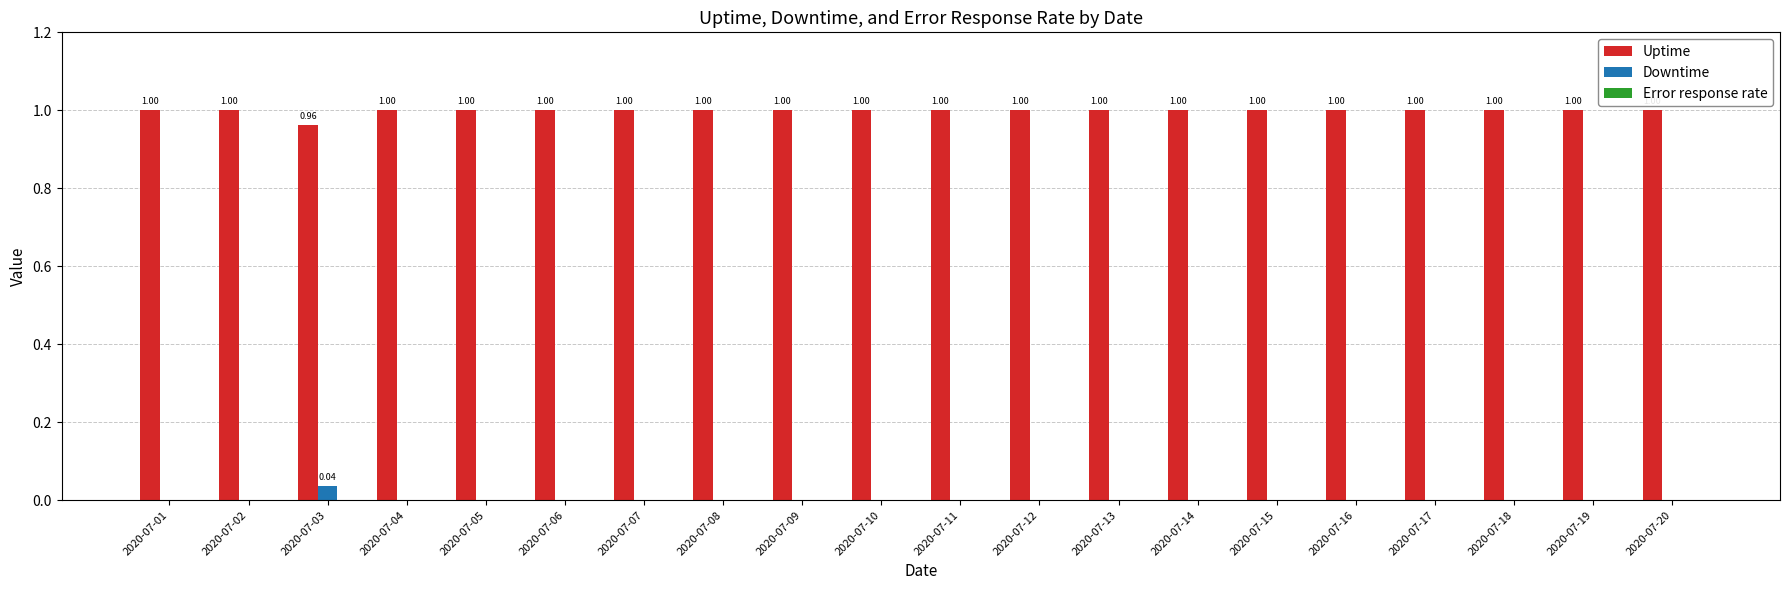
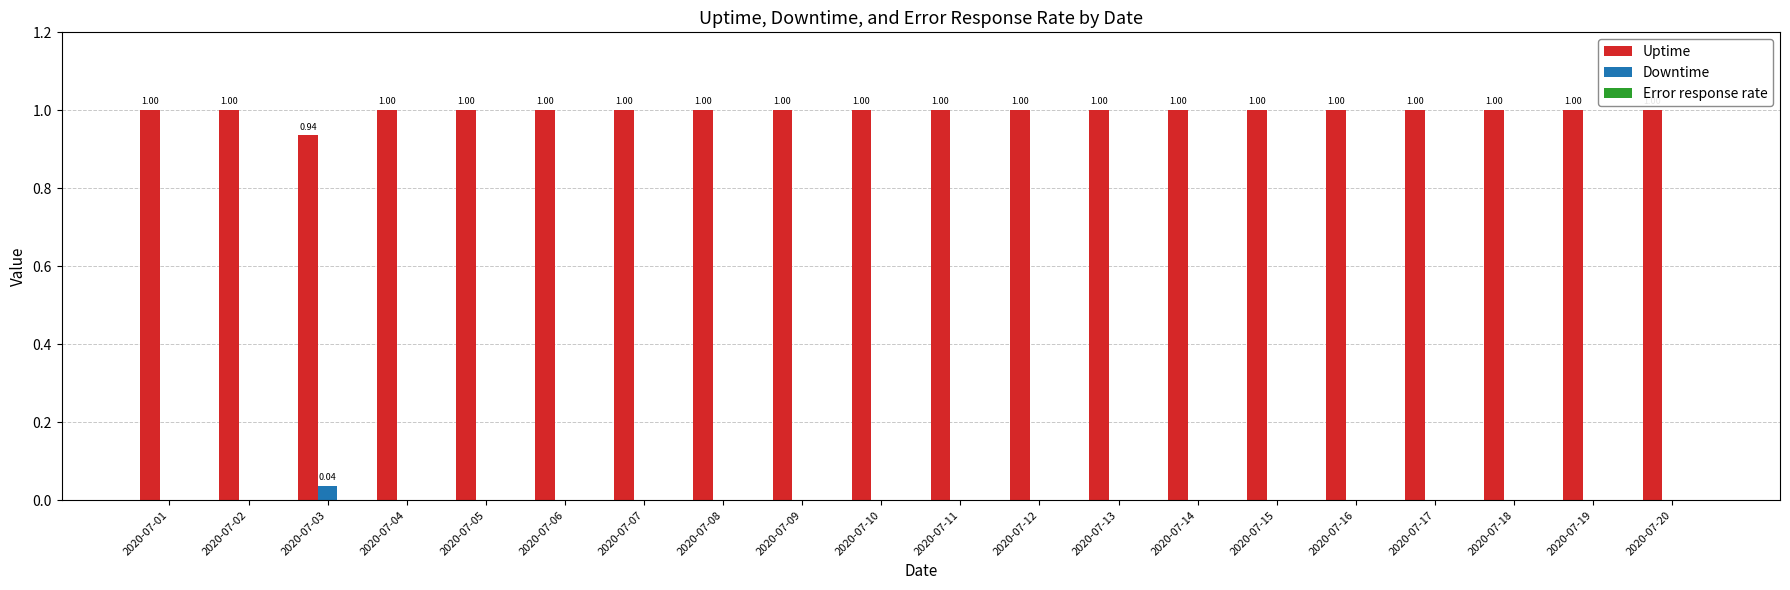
Uptime, 2020-07-03: 0.96 -> 0.94
